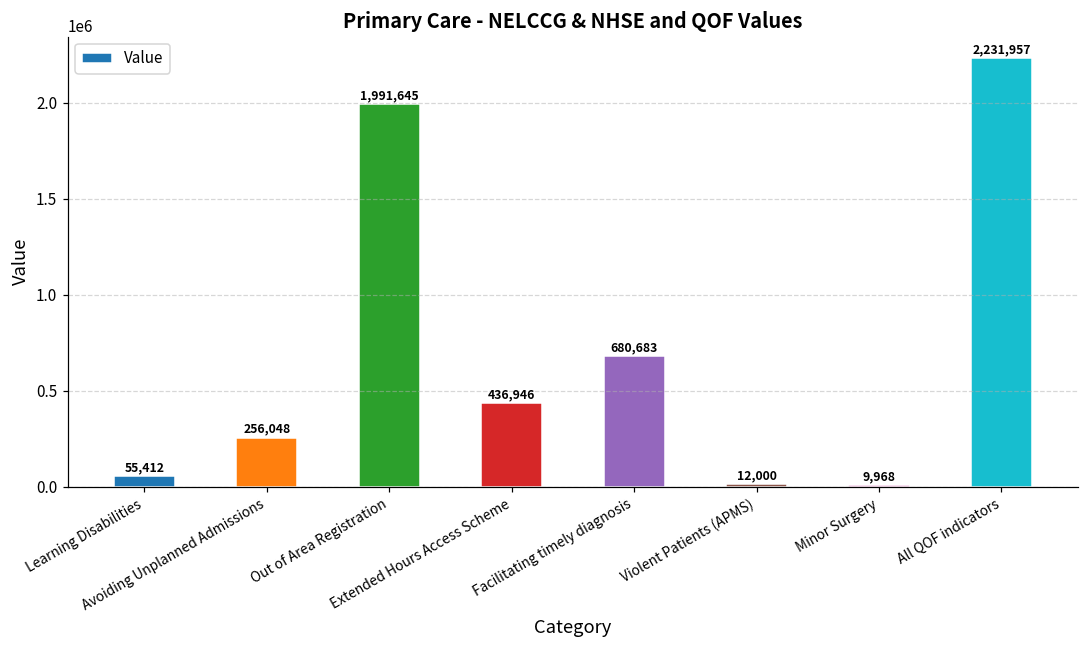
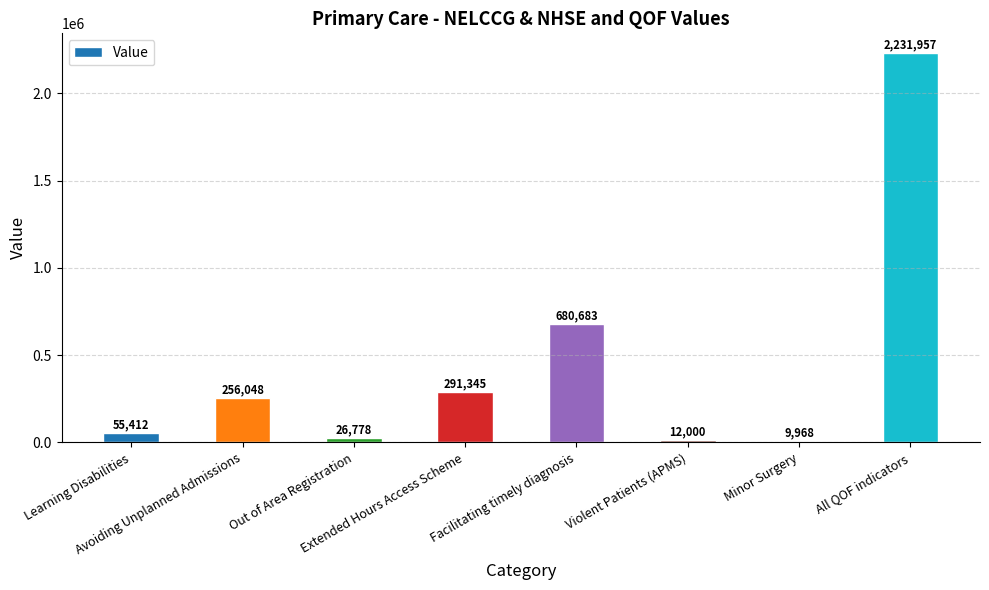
Out of Area Registration: 1,991,645 -> 26,778
Extended Hours Access Scheme: 436,946 -> 291,345
